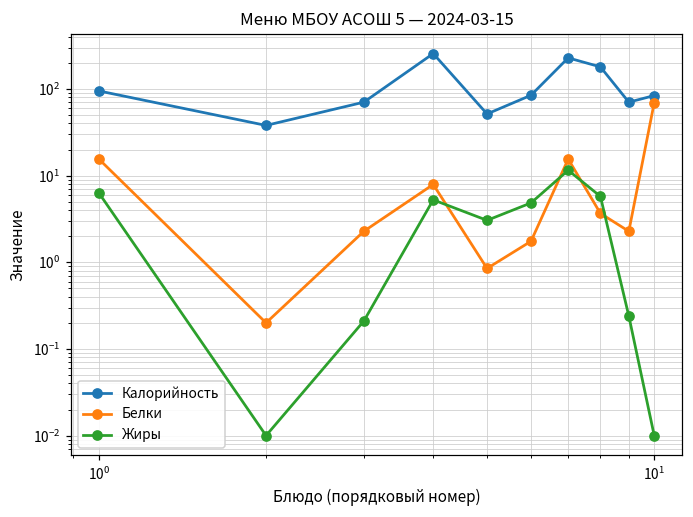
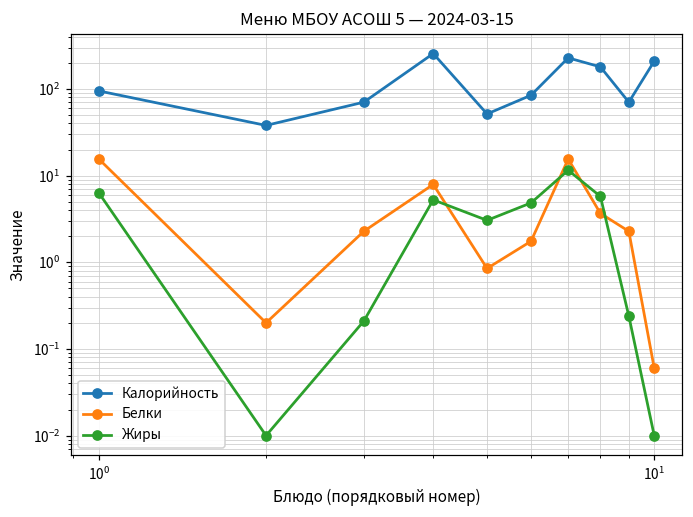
Калорийность, 10^1: 80 -> 210
Белки, 10^1: 70 -> 0.06
